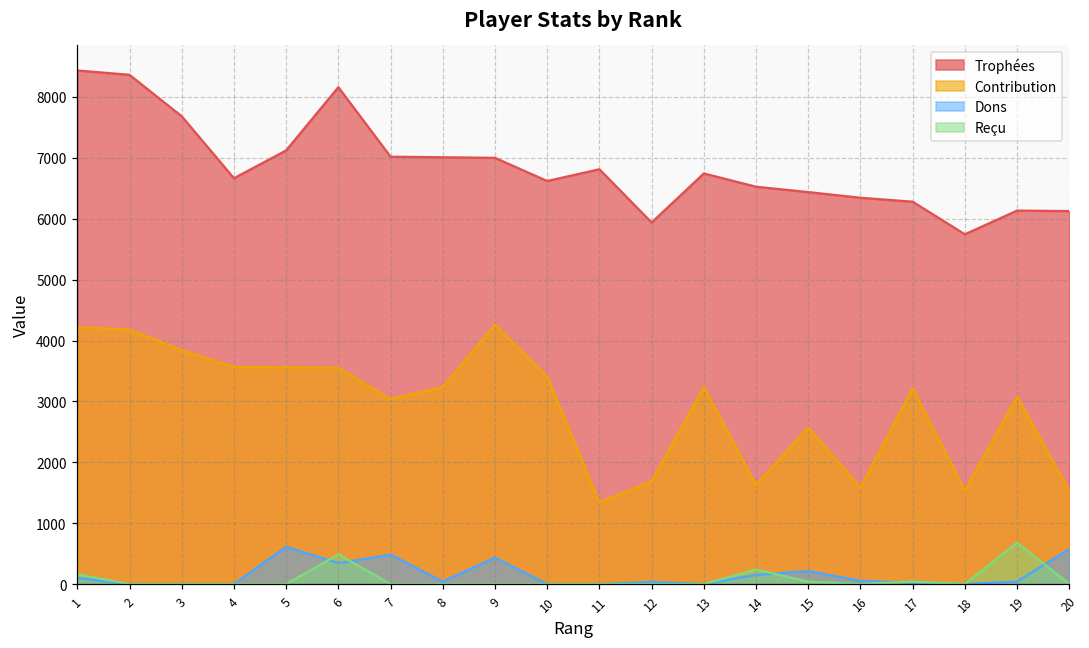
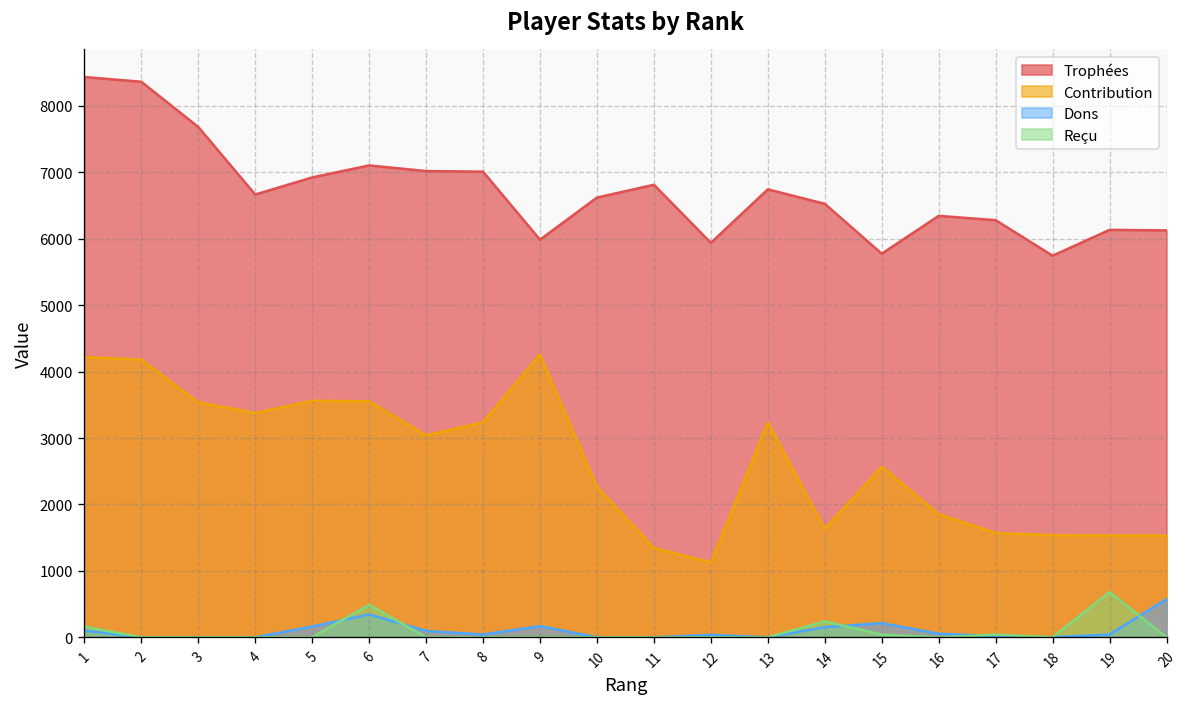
Contribution, 3: 3800 -> 3500
Contribution, 4: 3600 -> 3400
Trophées, 5: 7100 -> 6900
Dons, 5: 600 -> 200
Trophées, 6: 8200 -> 7100
Dons, 7: 500 -> 100
Trophées, 9: 7000 -> 6000
Dons, 9: 400 -> 200
Contribution, 10: 3400 -> 2300
Contribution, 12: 1700 -> 1100
Trophées, 15: 6400 -> 5800
Contribution, 16: 1600 -> 1900
Contribution, 17: 3200 -> 1600
Contribution, 19: 3100 -> 1500
